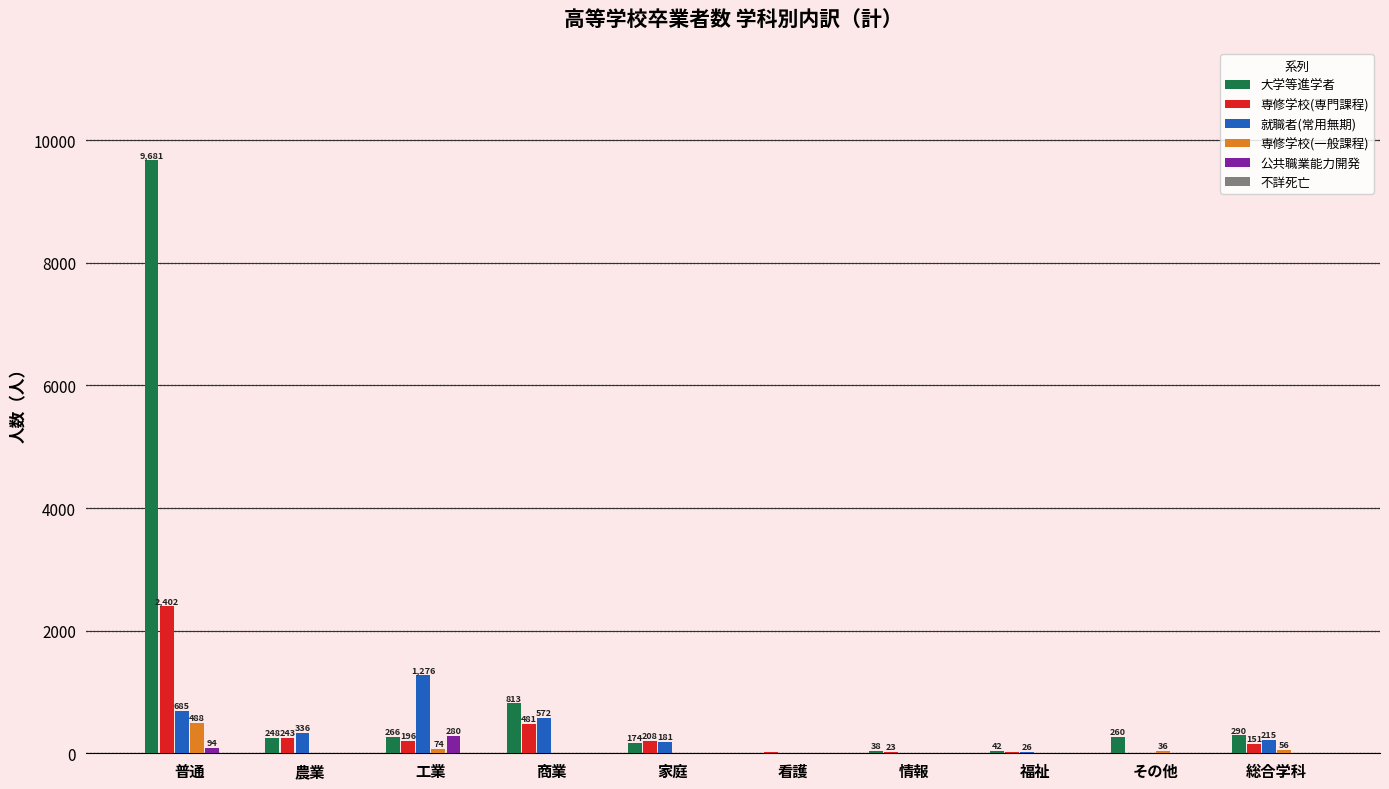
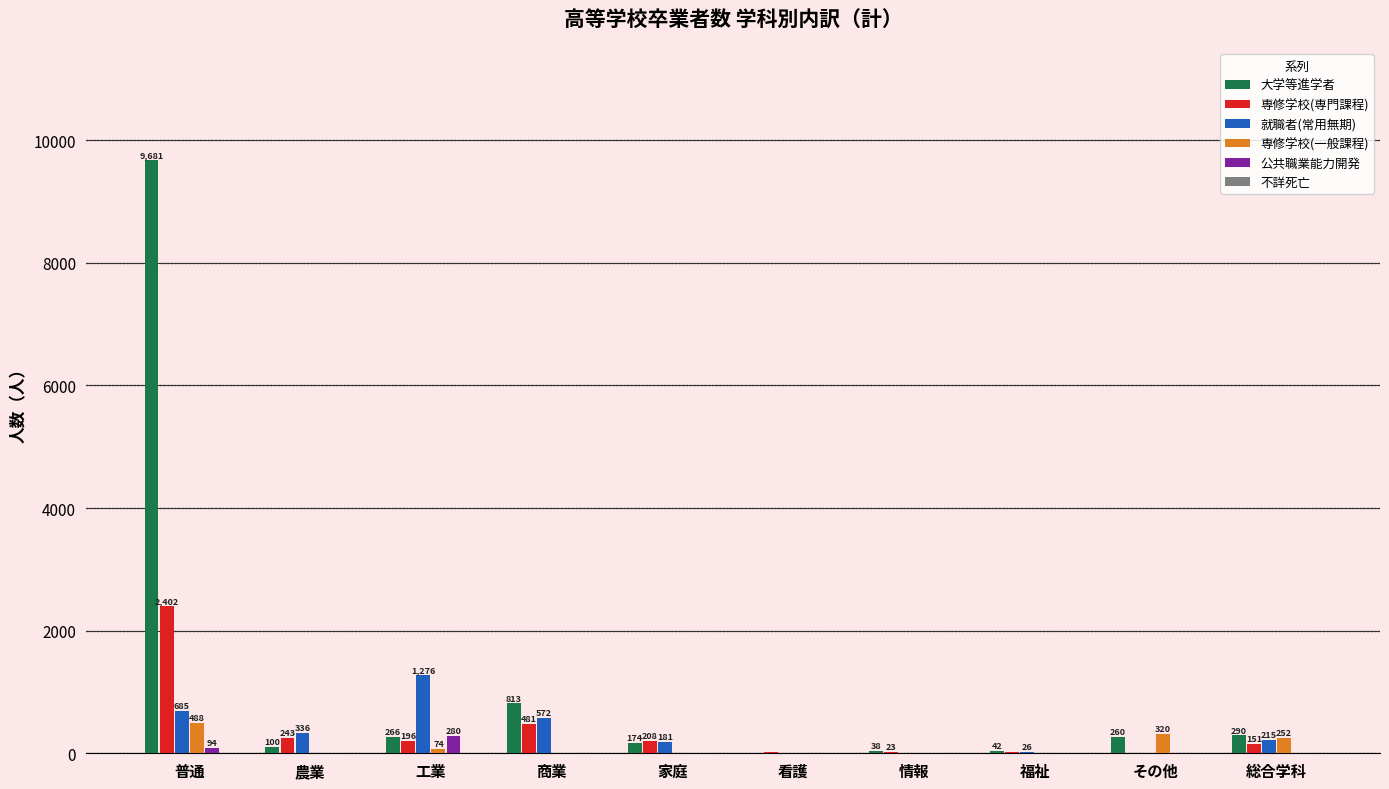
大学等進学者, 農業: 248 -> 100
専修学校(一般課程), その他: 36 -> 320
専修学校(一般課程), 総合学科: 56 -> 252
